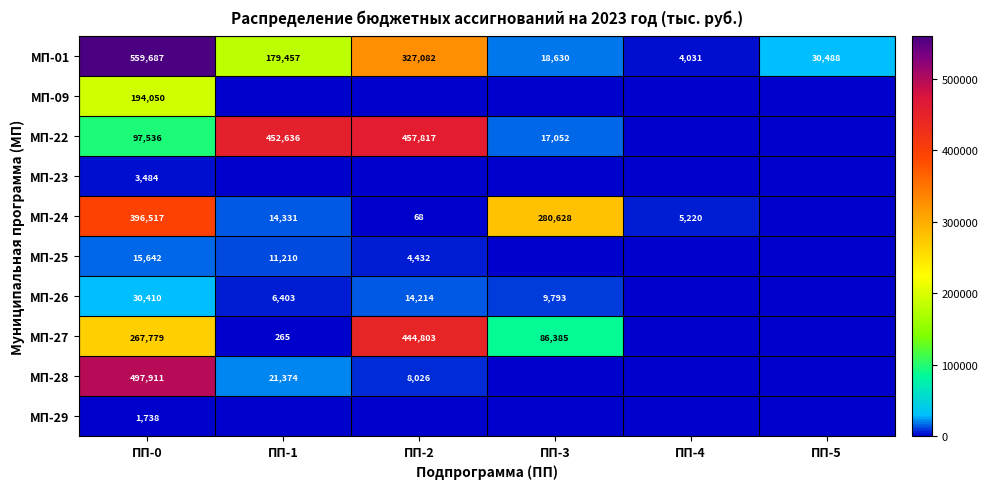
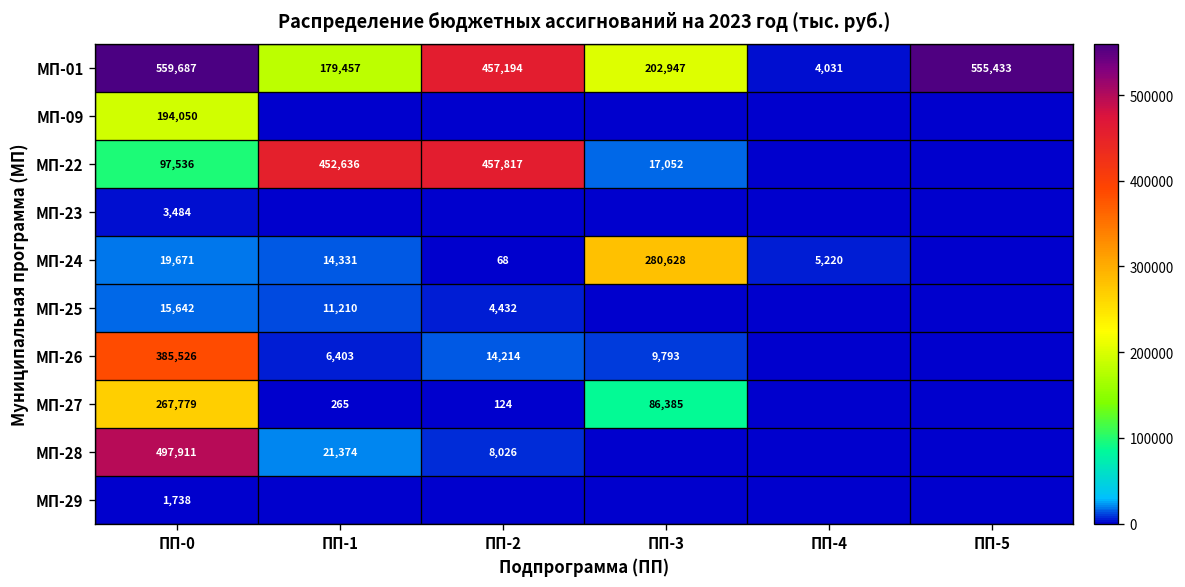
МП-01, ПП-2: 327,082 -> 457,194
МП-01, ПП-3: 18,630 -> 202,947
МП-01, ПП-5: 30,488 -> 555,433
МП-24, ПП-0: 396,517 -> 19,671
МП-26, ПП-0: 30,410 -> 385,526
МП-27, ПП-2: 444,803 -> 124
